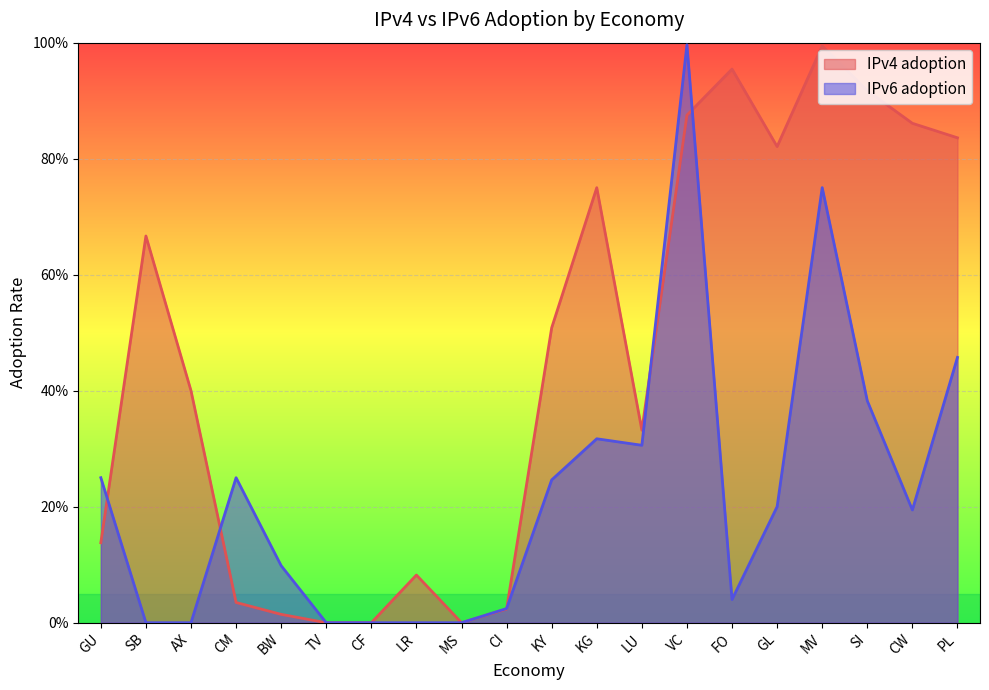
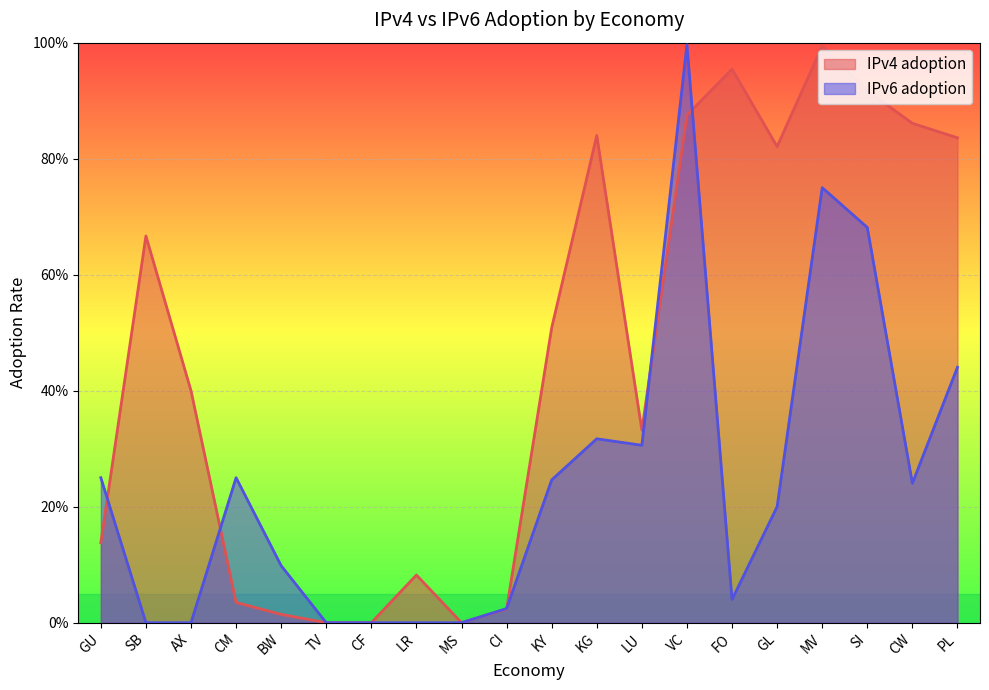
IPv4 adoption, KG: 75% -> 84%
IPv6 adoption, SI: 38% -> 68%
IPv6 adoption, CW: 19% -> 24%
IPv6 adoption, PL: 46% -> 44%
